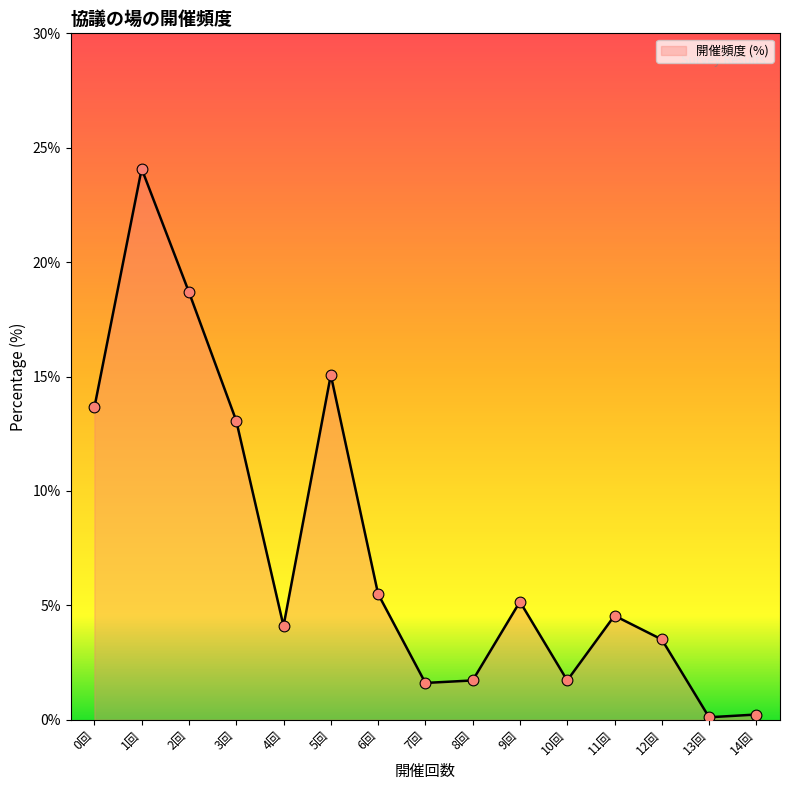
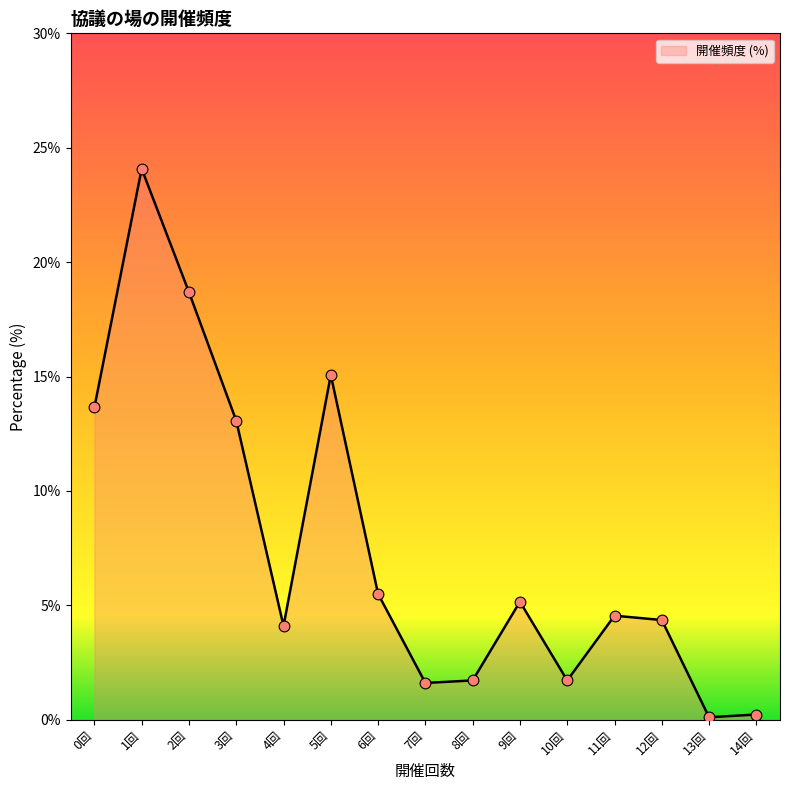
12回: 3.5% -> 4.4%
